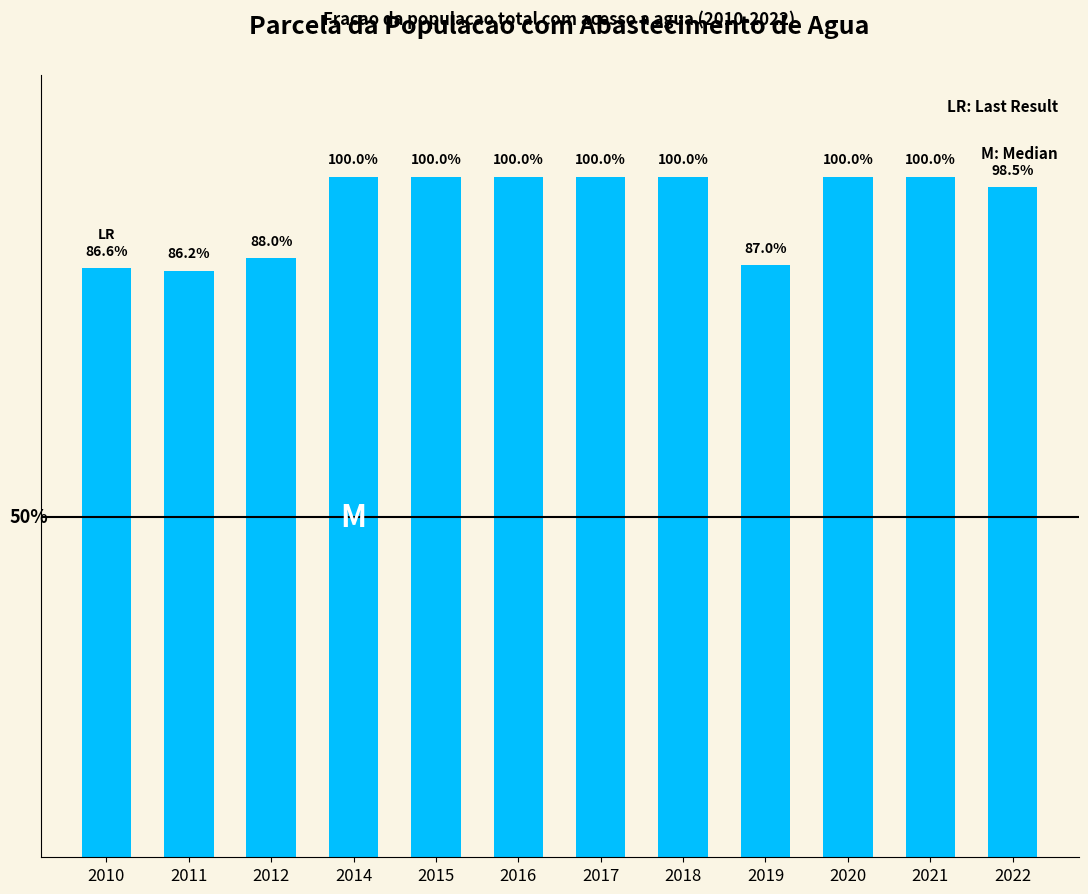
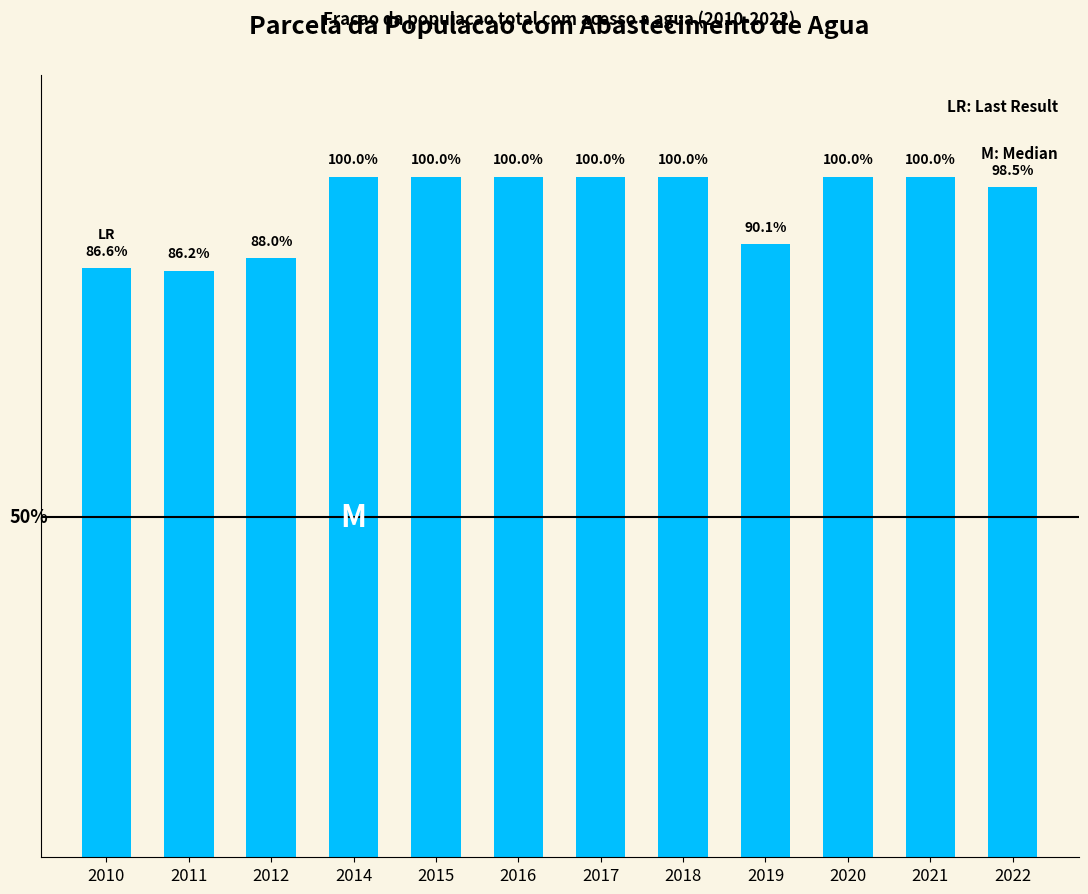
2019: 87.0% -> 90.1%
